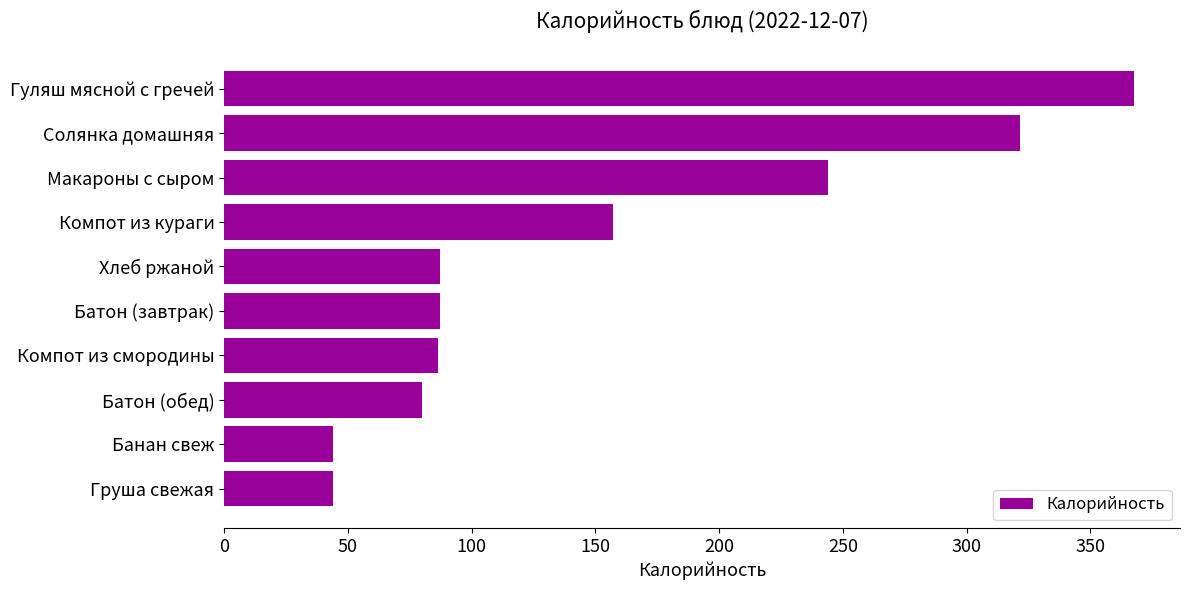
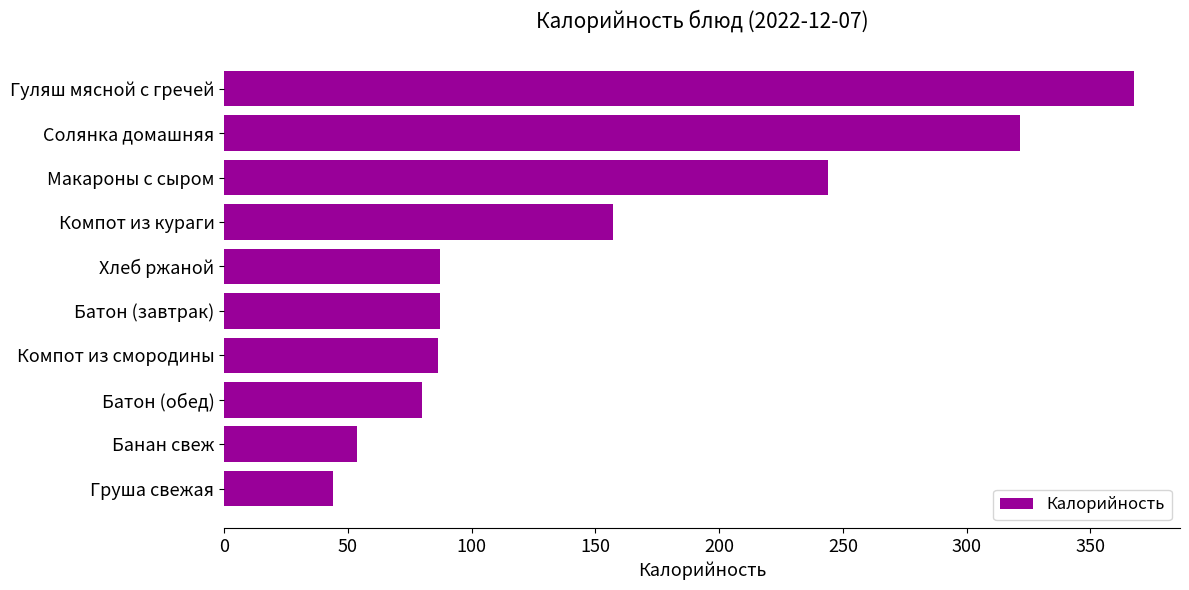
Банан свеж: 44 -> 54
